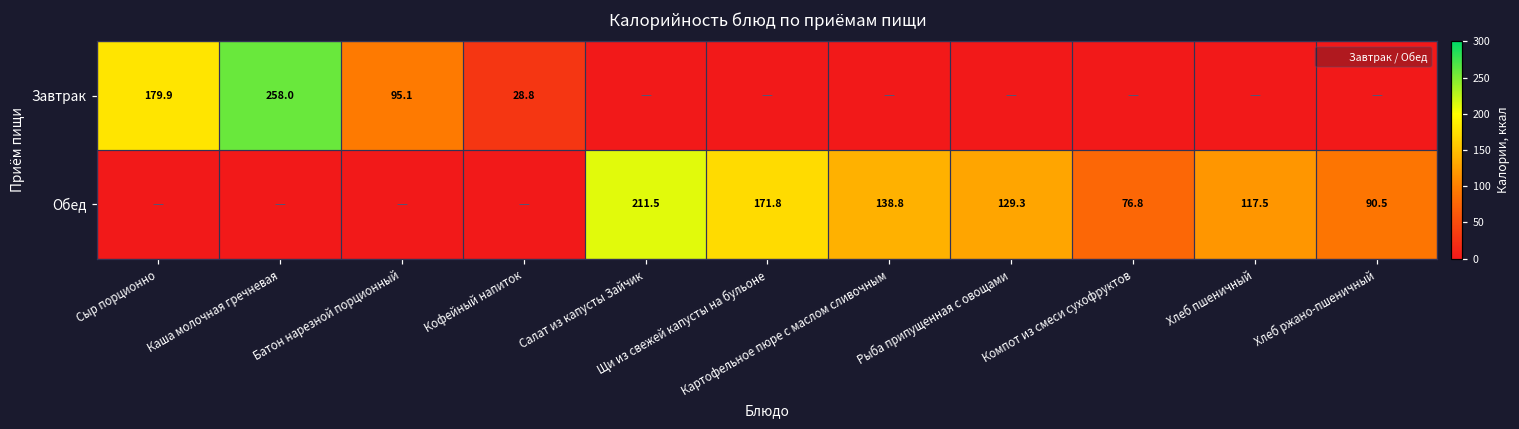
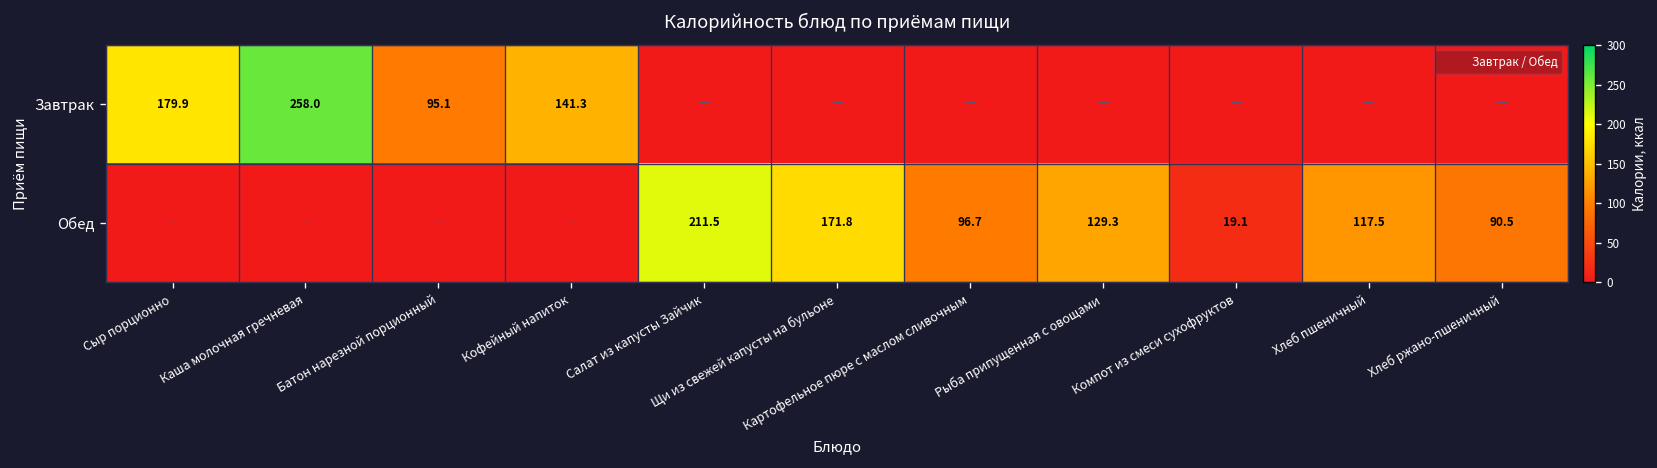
Завтрак, Кофейный напиток: 28.8 -> 141.3
Обед, Картофельное пюре с маслом сливочным: 138.8 -> 96.7
Обед, Компот из смеси сухофруктов: 76.8 -> 19.1
